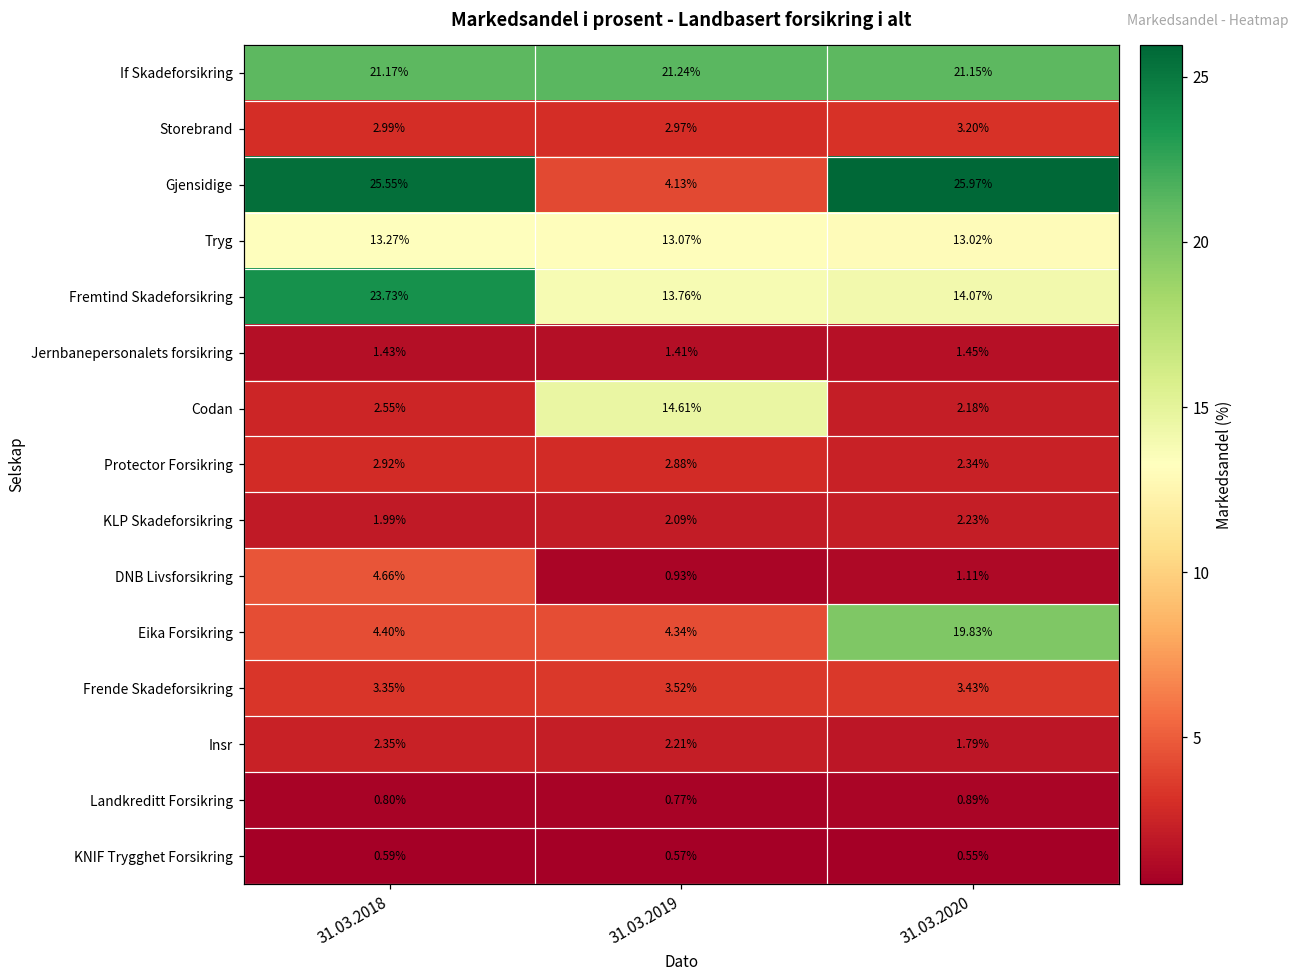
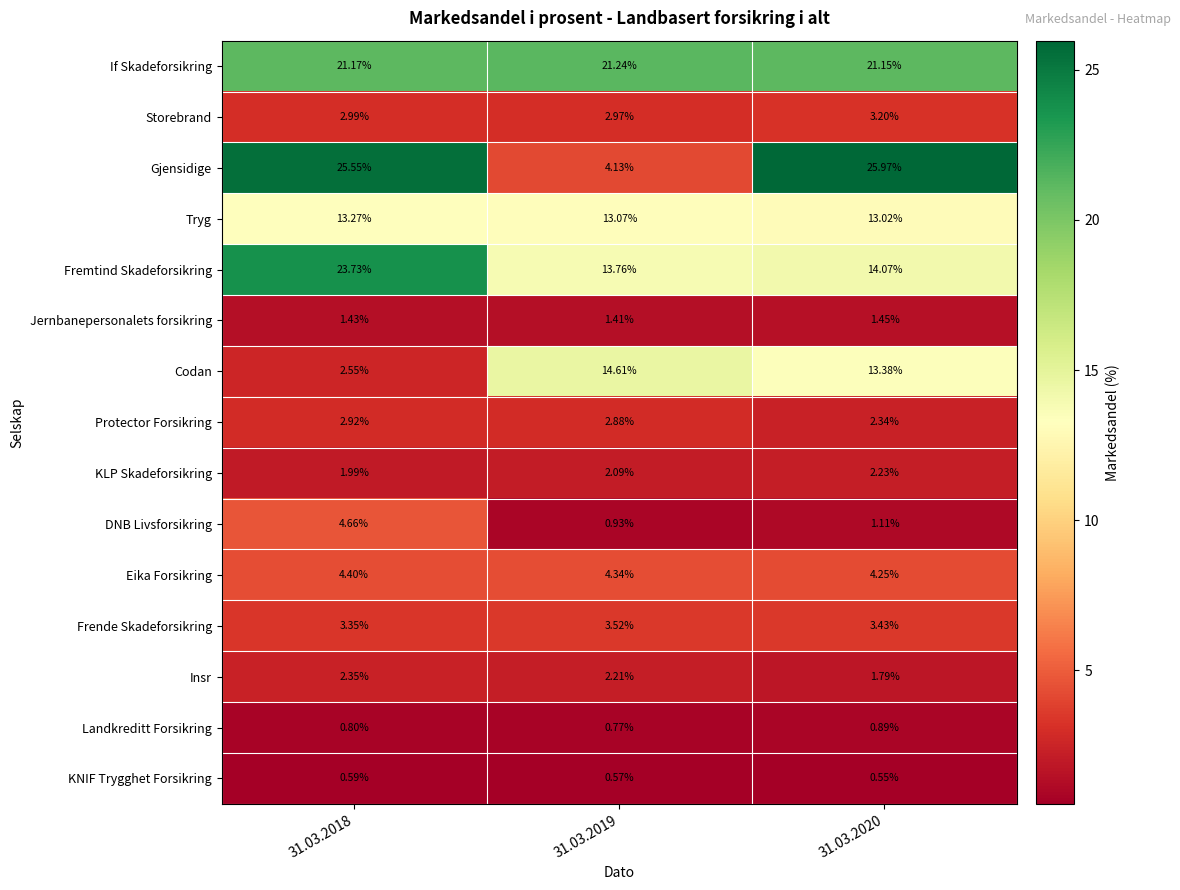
Codan, 31.03.2020: 2.18% -> 13.38%
Eika Forsikring, 31.03.2020: 19.83% -> 4.25%
